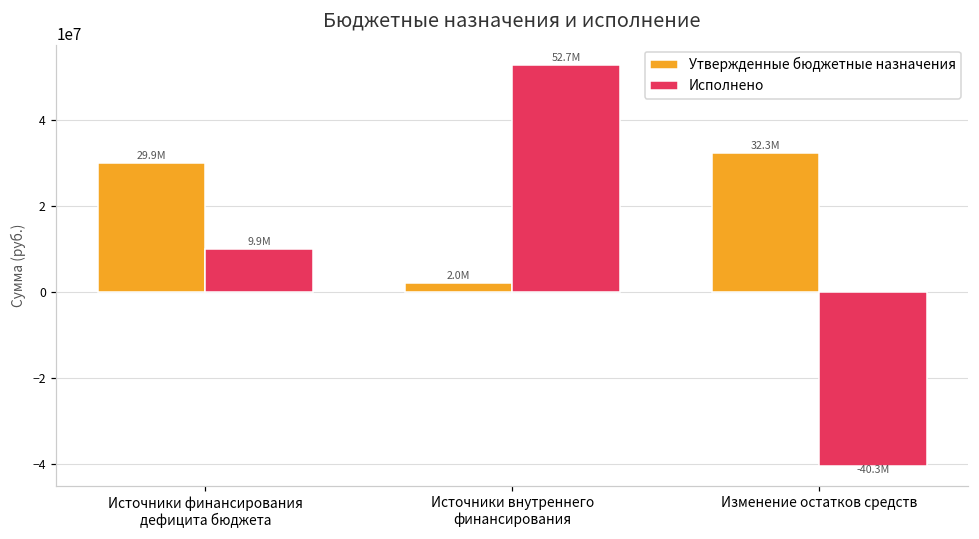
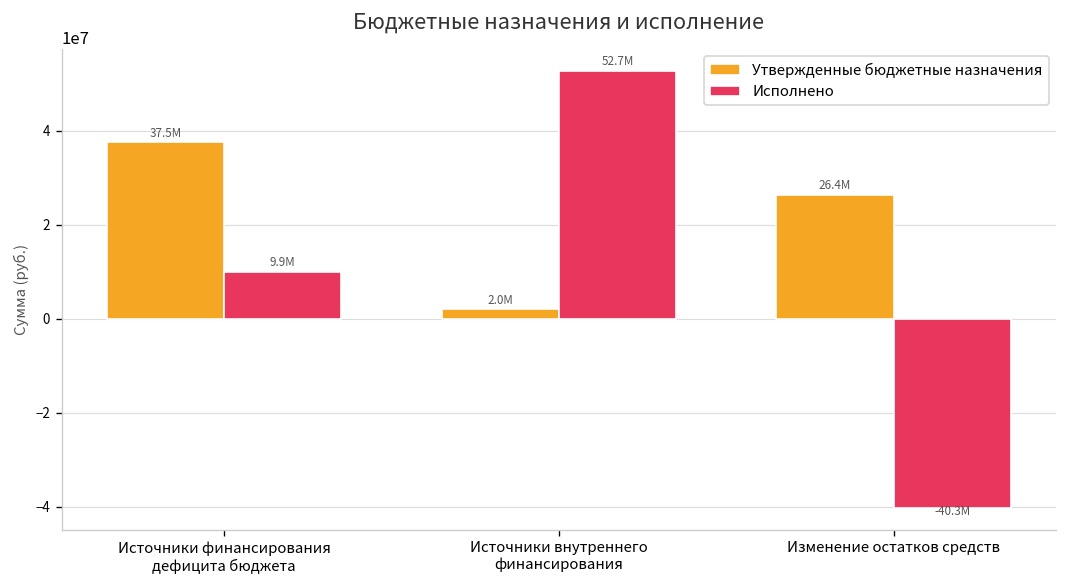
Утвержденные бюджетные назначения, Источники финансирования дефицита бюджета: 29.9M -> 37.5M
Утвержденные бюджетные назначения, Изменение остатков средств: 32.3M -> 26.4M
